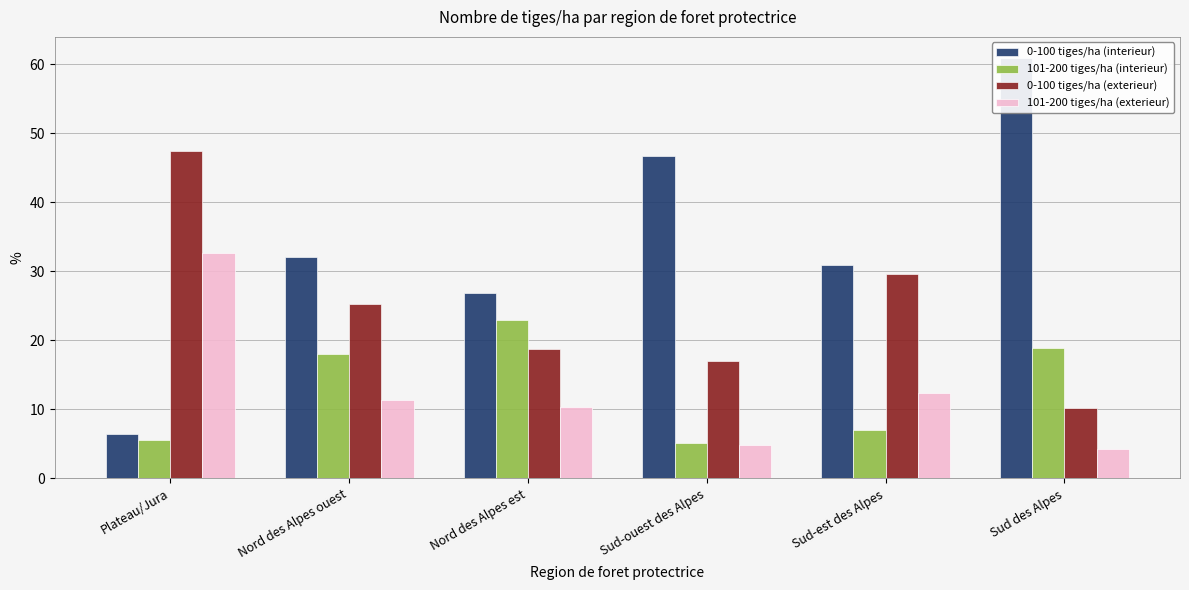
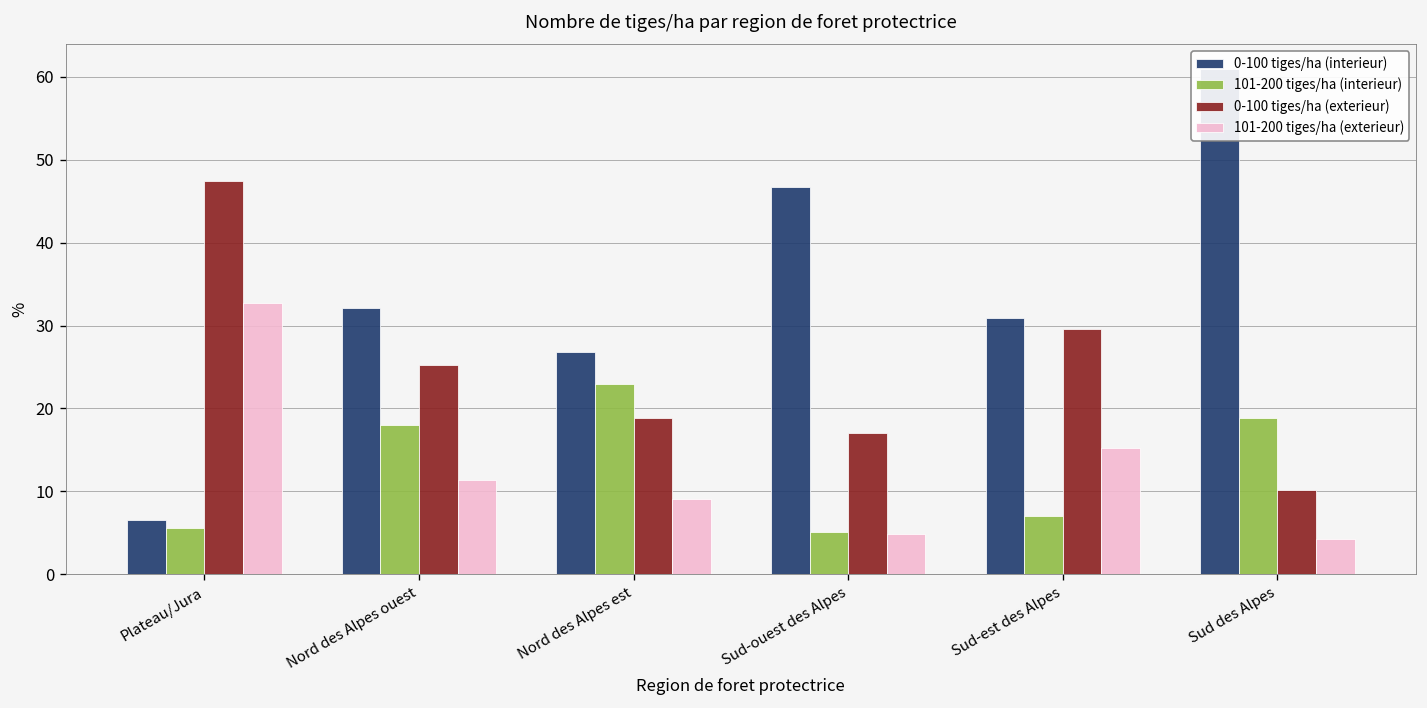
101-200 tiges/ha (exterieur), Nord des Alpes est: 10 -> 9
101-200 tiges/ha (exterieur), Sud-est des Alpes: 12 -> 15
